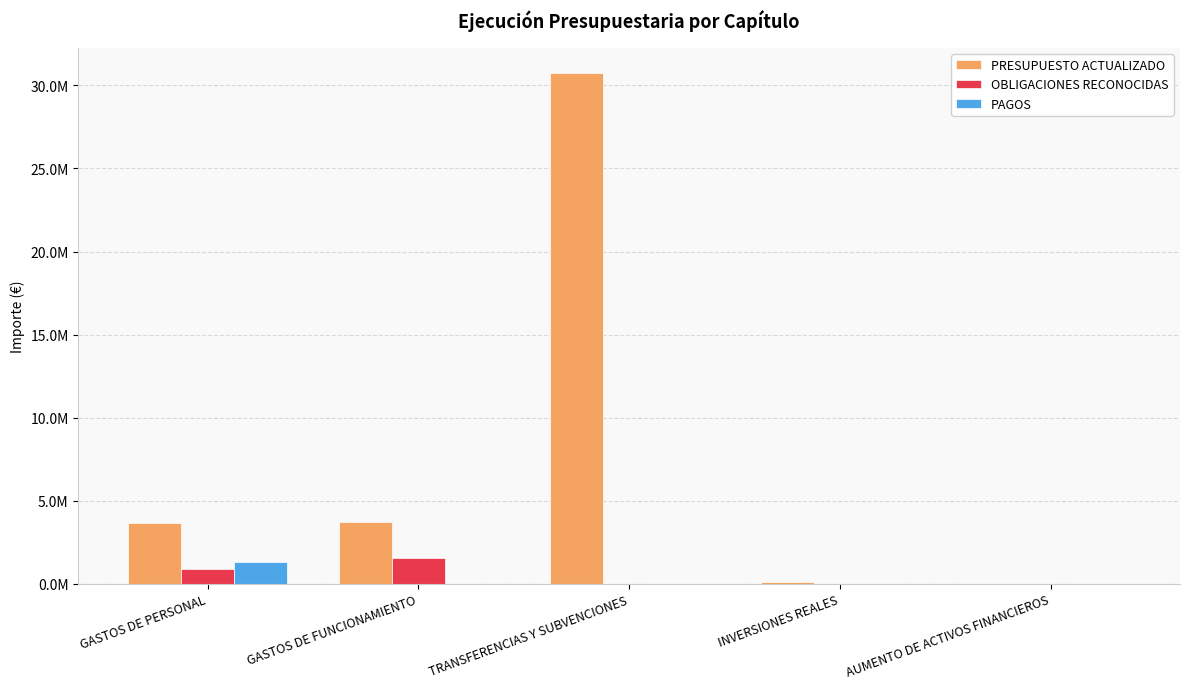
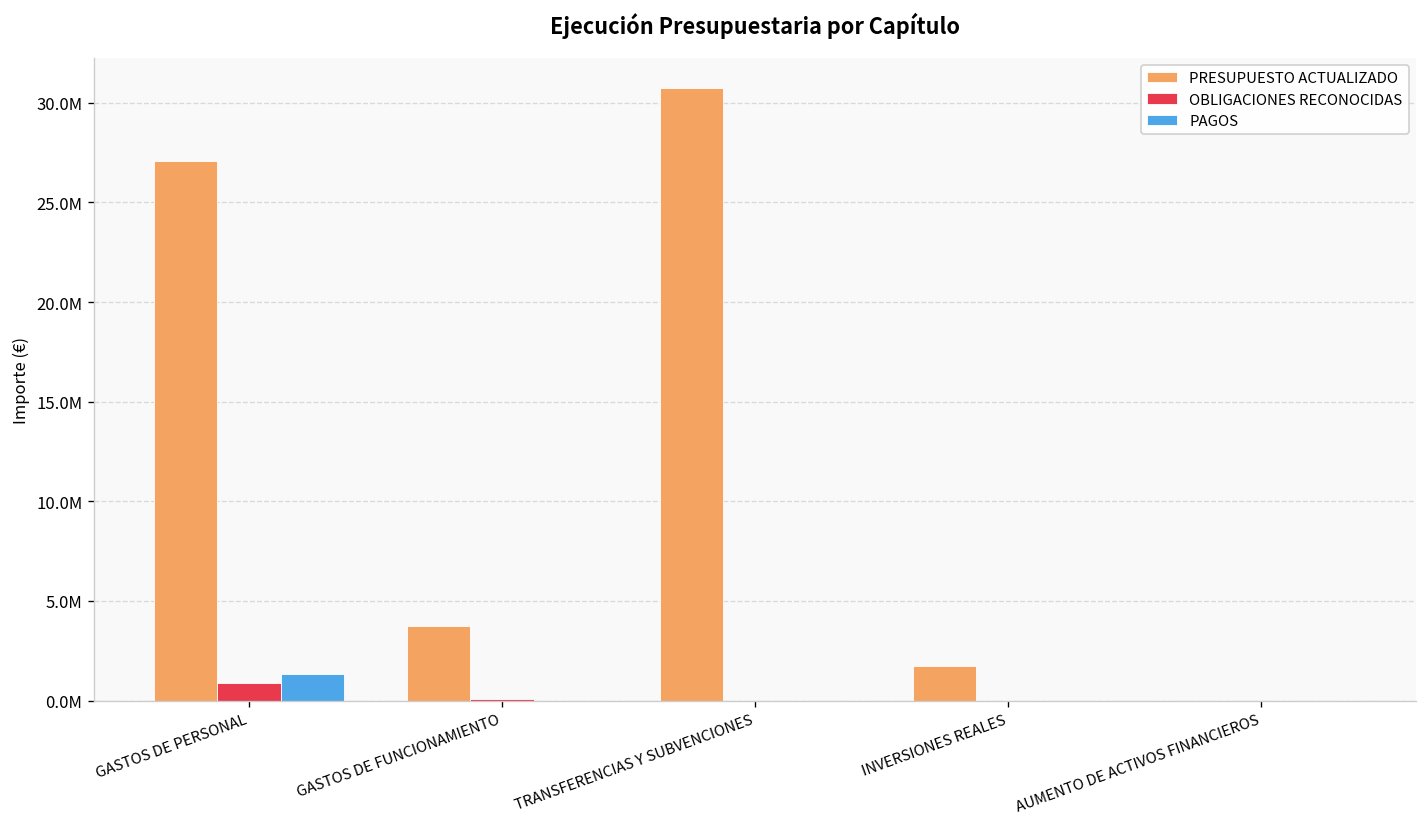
PRESUPUESTO ACTUALIZADO, GASTOS DE PERSONAL: 3600000 -> 27100000
OBLIGACIONES RECONOCIDAS, GASTOS DE FUNCIONAMIENTO: 1500000 -> 100000
PRESUPUESTO ACTUALIZADO, INVERSIONES REALES: 100000 -> 1800000
